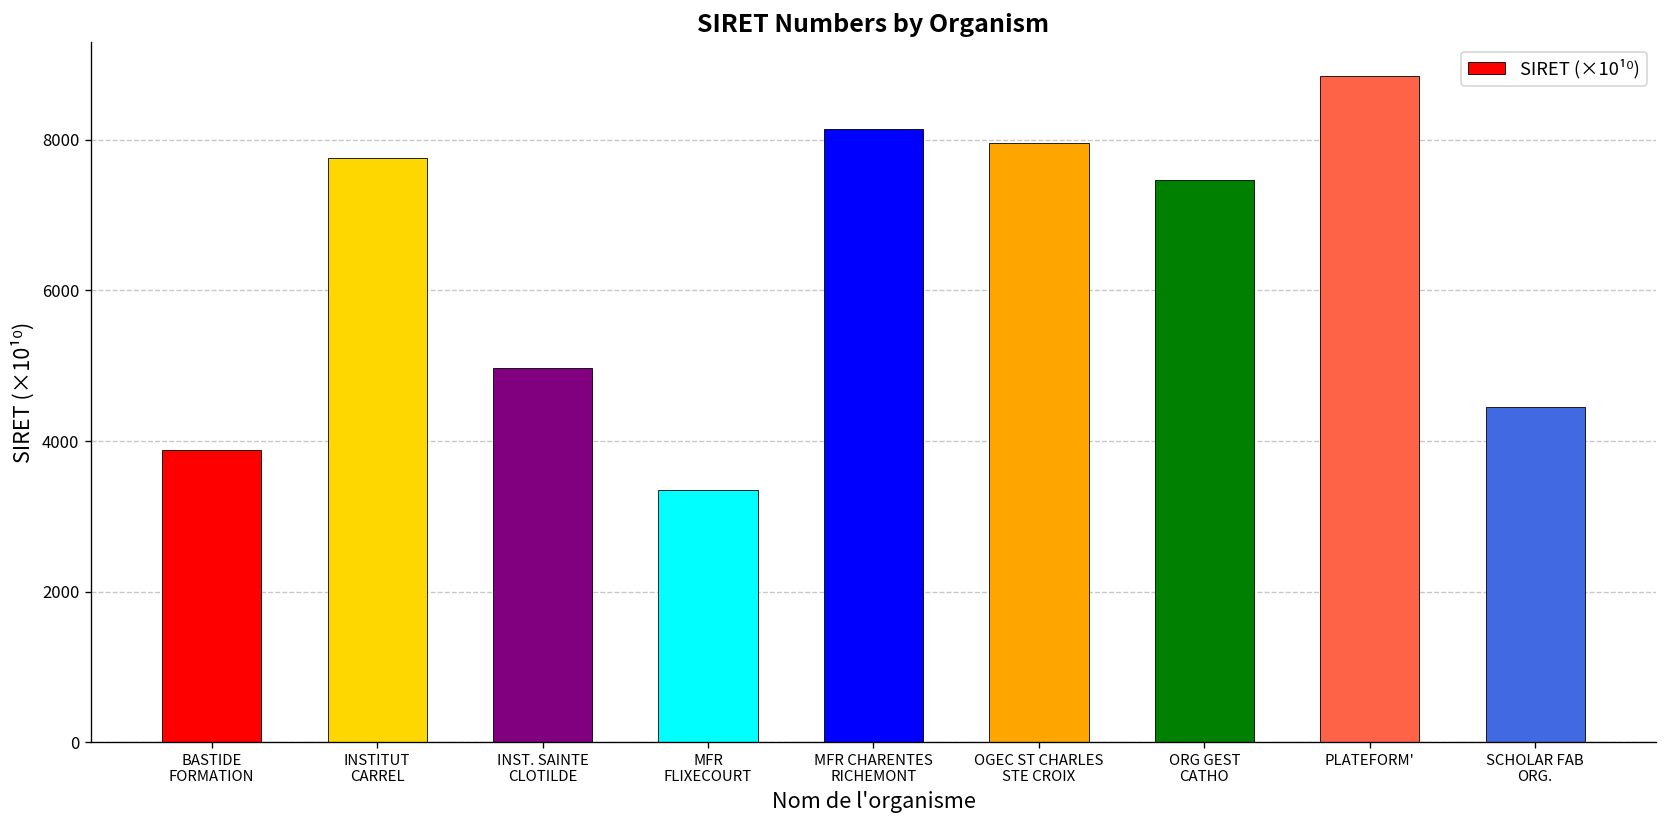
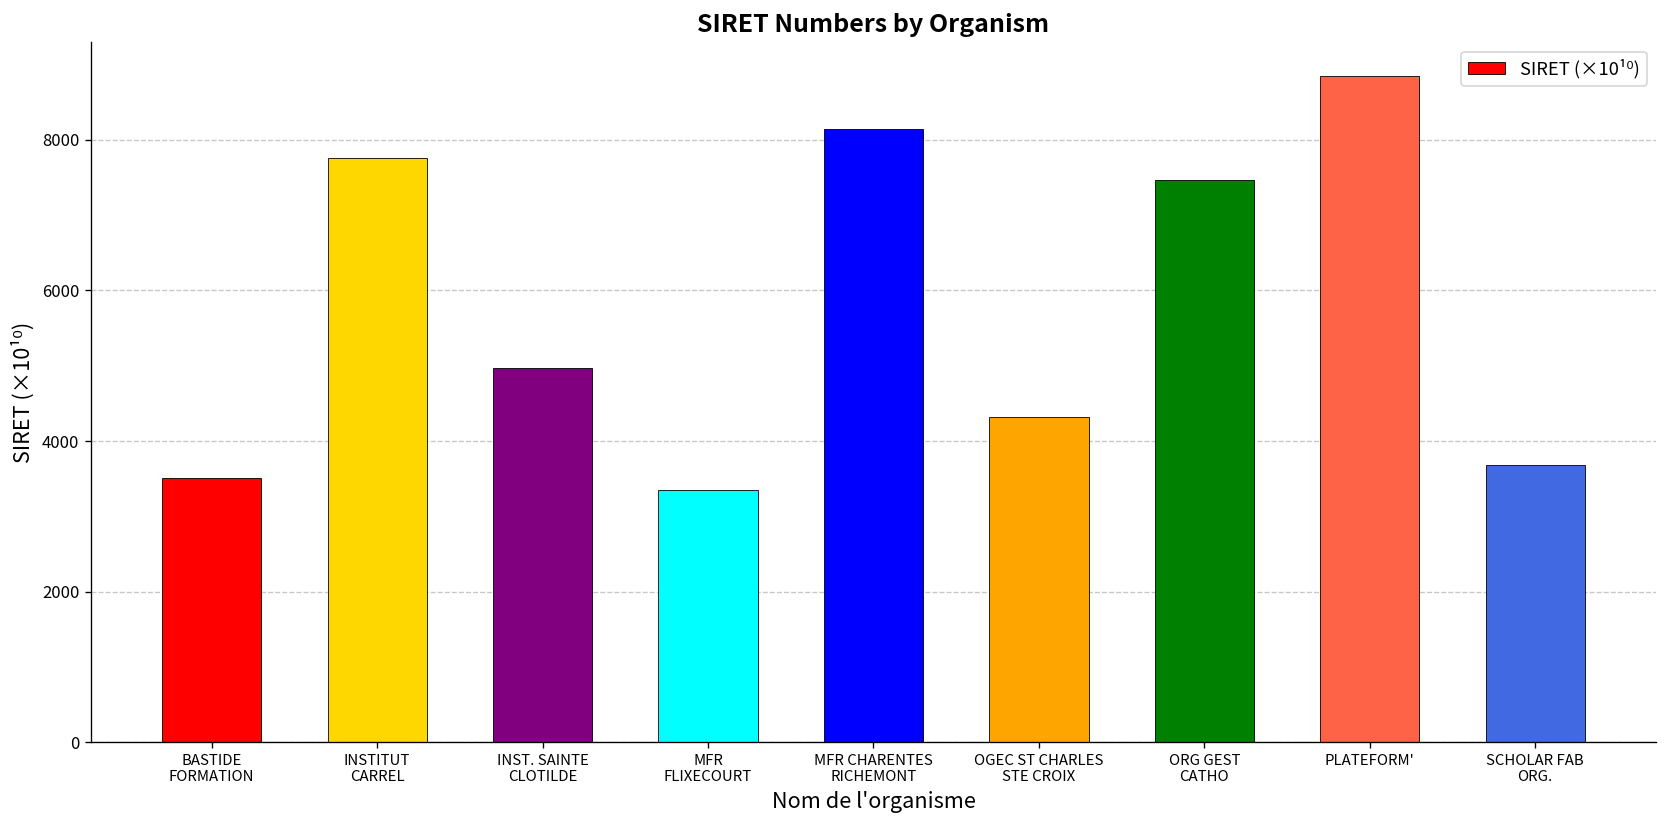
BASTIDE FORMATION: 3900 -> 3500
OGEC ST CHARLES STE CROIX: 8000 -> 4300
SCHOLAR FAB ORG.: 4400 -> 3700
